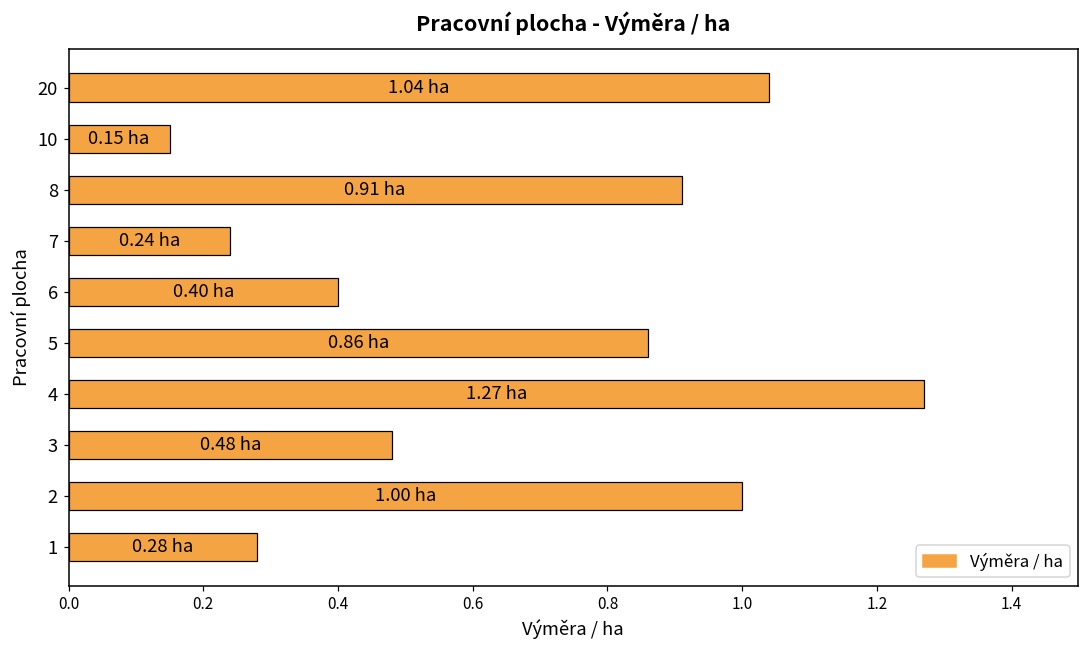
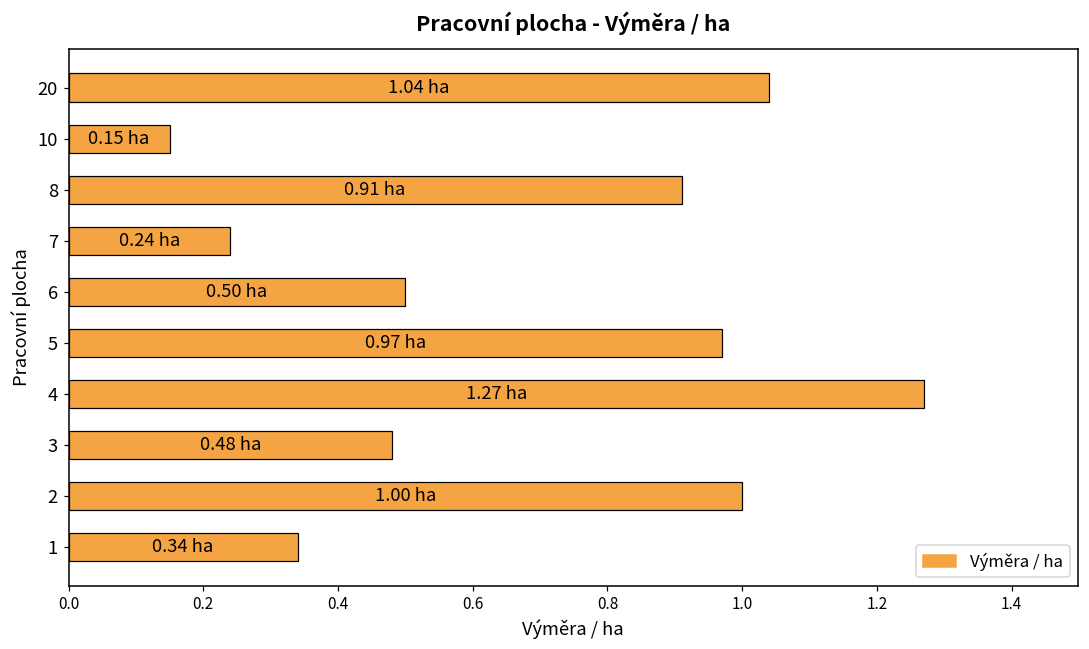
6: 0.40 -> 0.50
5: 0.86 -> 0.97
1: 0.28 -> 0.34
